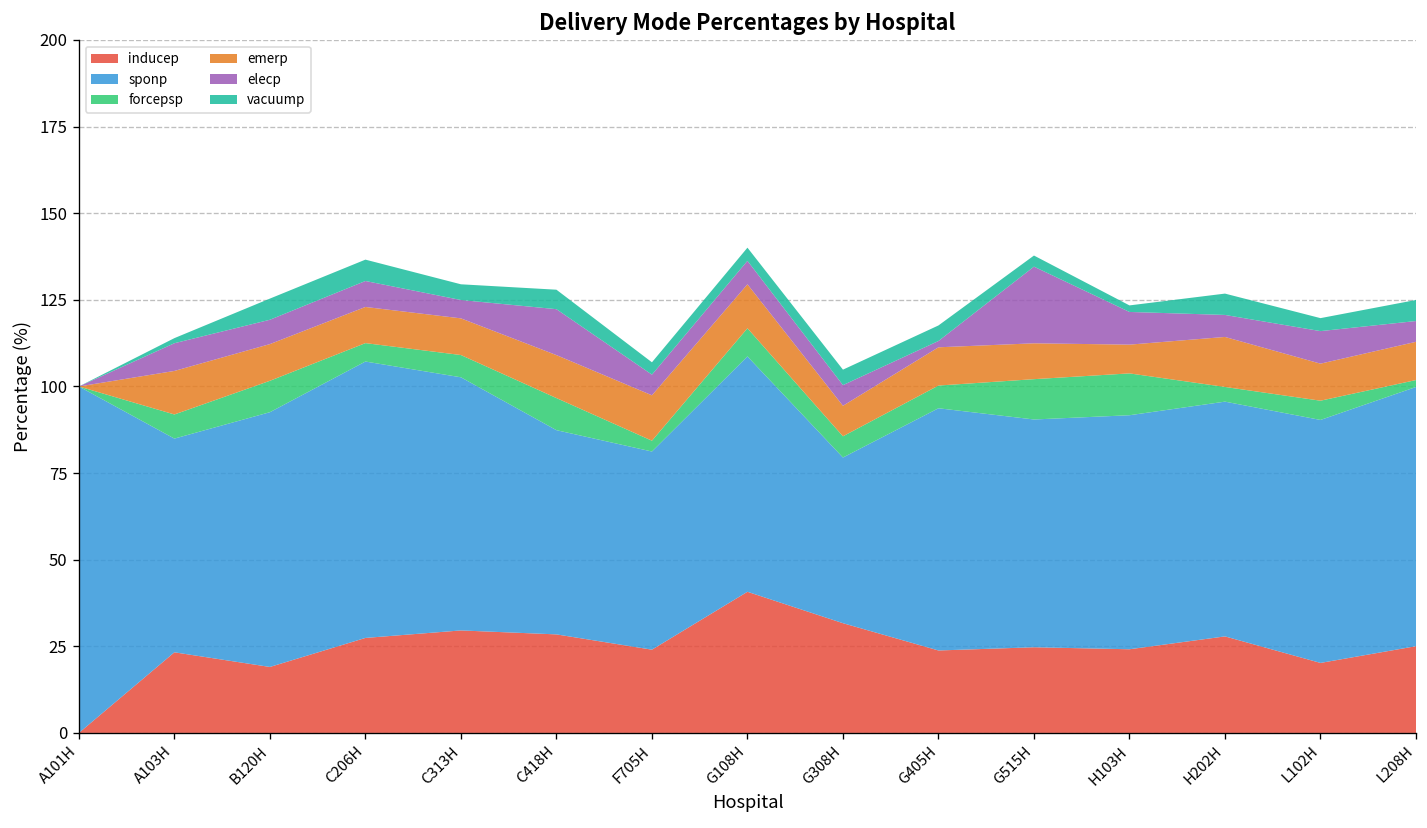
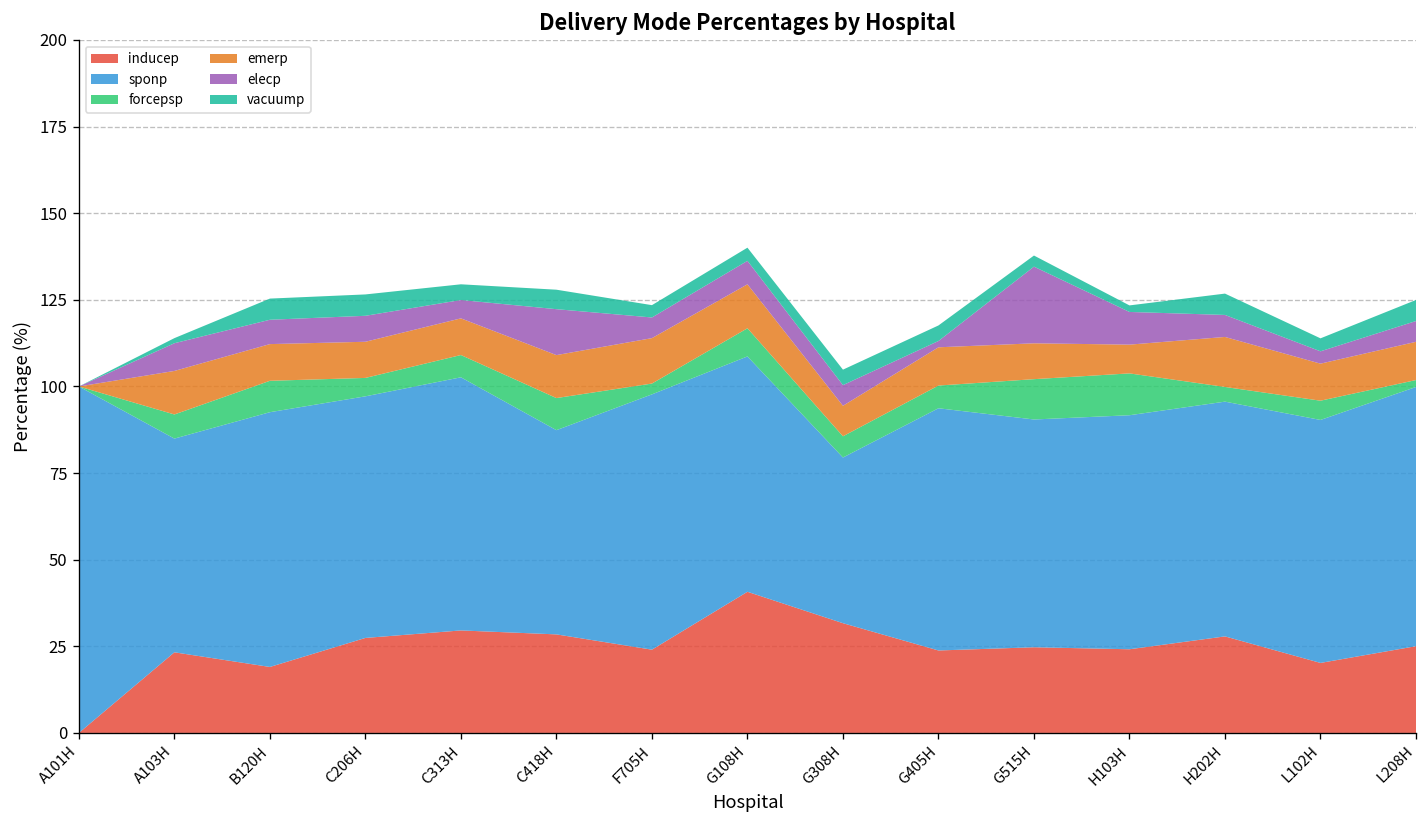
sponp, C206H: 80 -> 70
sponp, F705H: 57 -> 74
elecp, L102H: 9 -> 4
